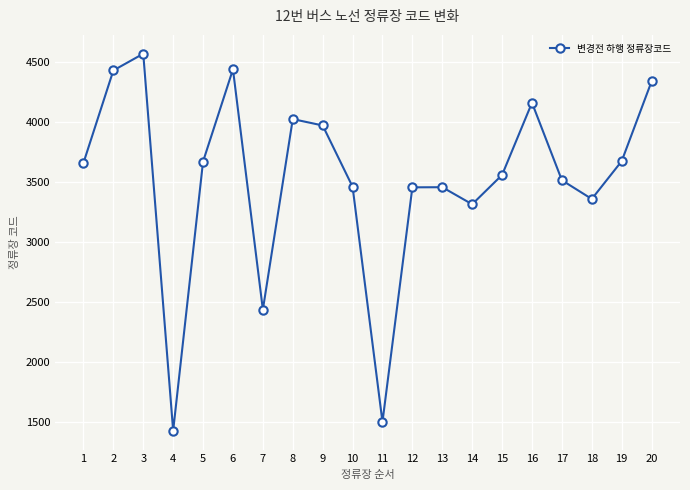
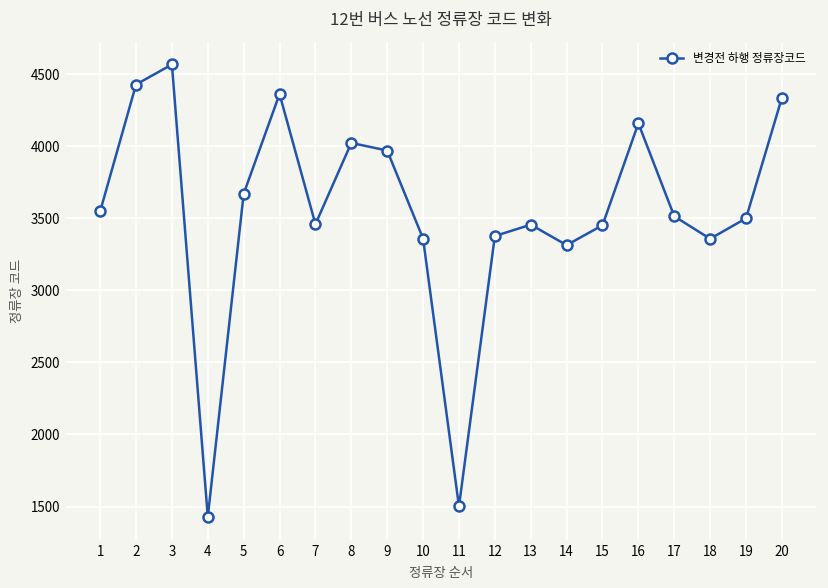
1: 3660 -> 3550
6: 4440 -> 4360
7: 2440 -> 3460
10: 3460 -> 3360
12: 3450 -> 3380
15: 3560 -> 3450
19: 3670 -> 3500
